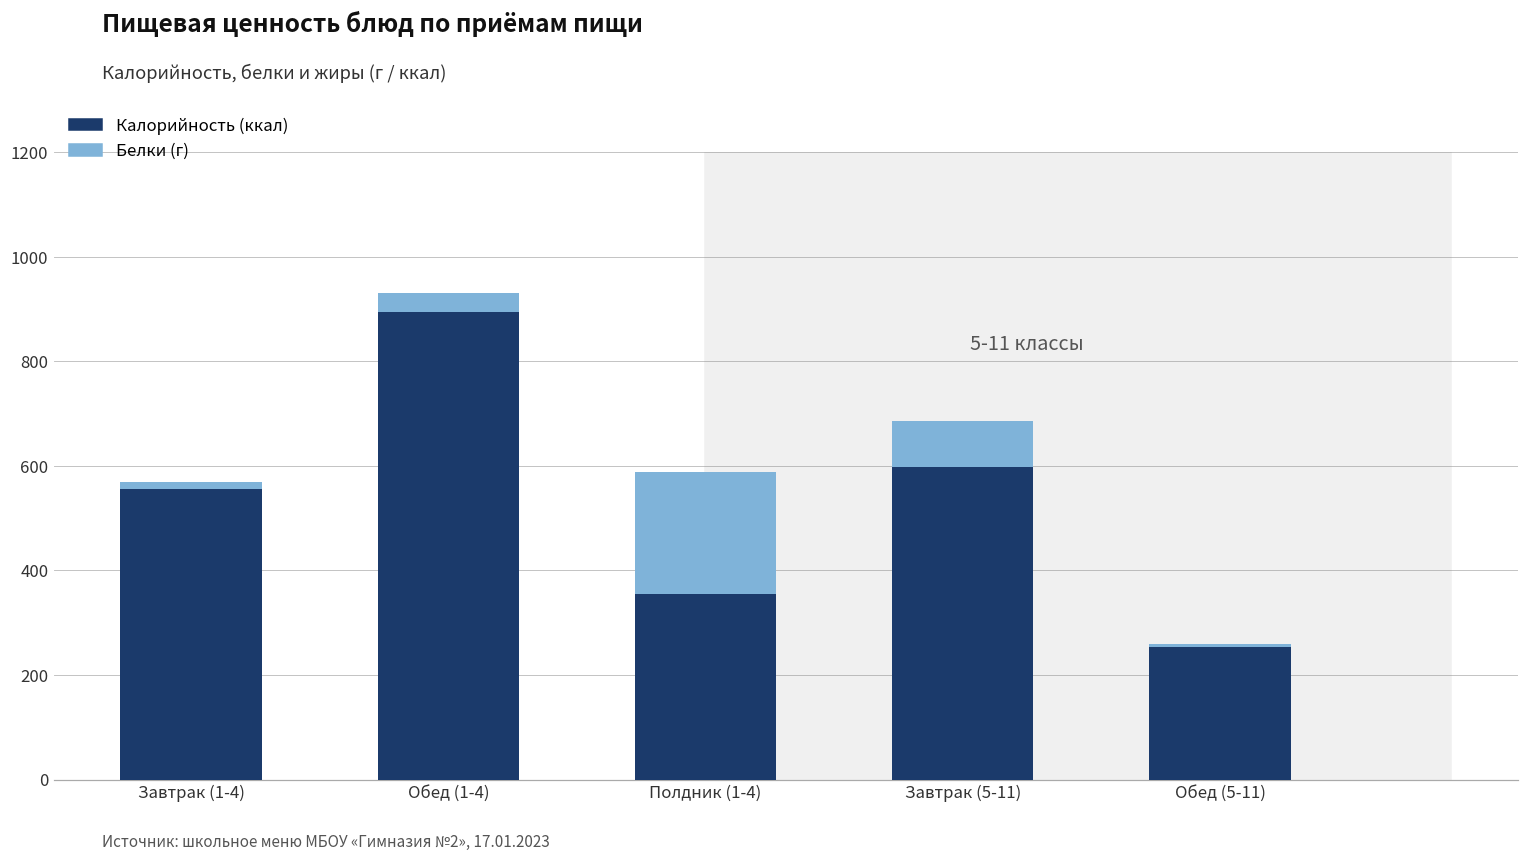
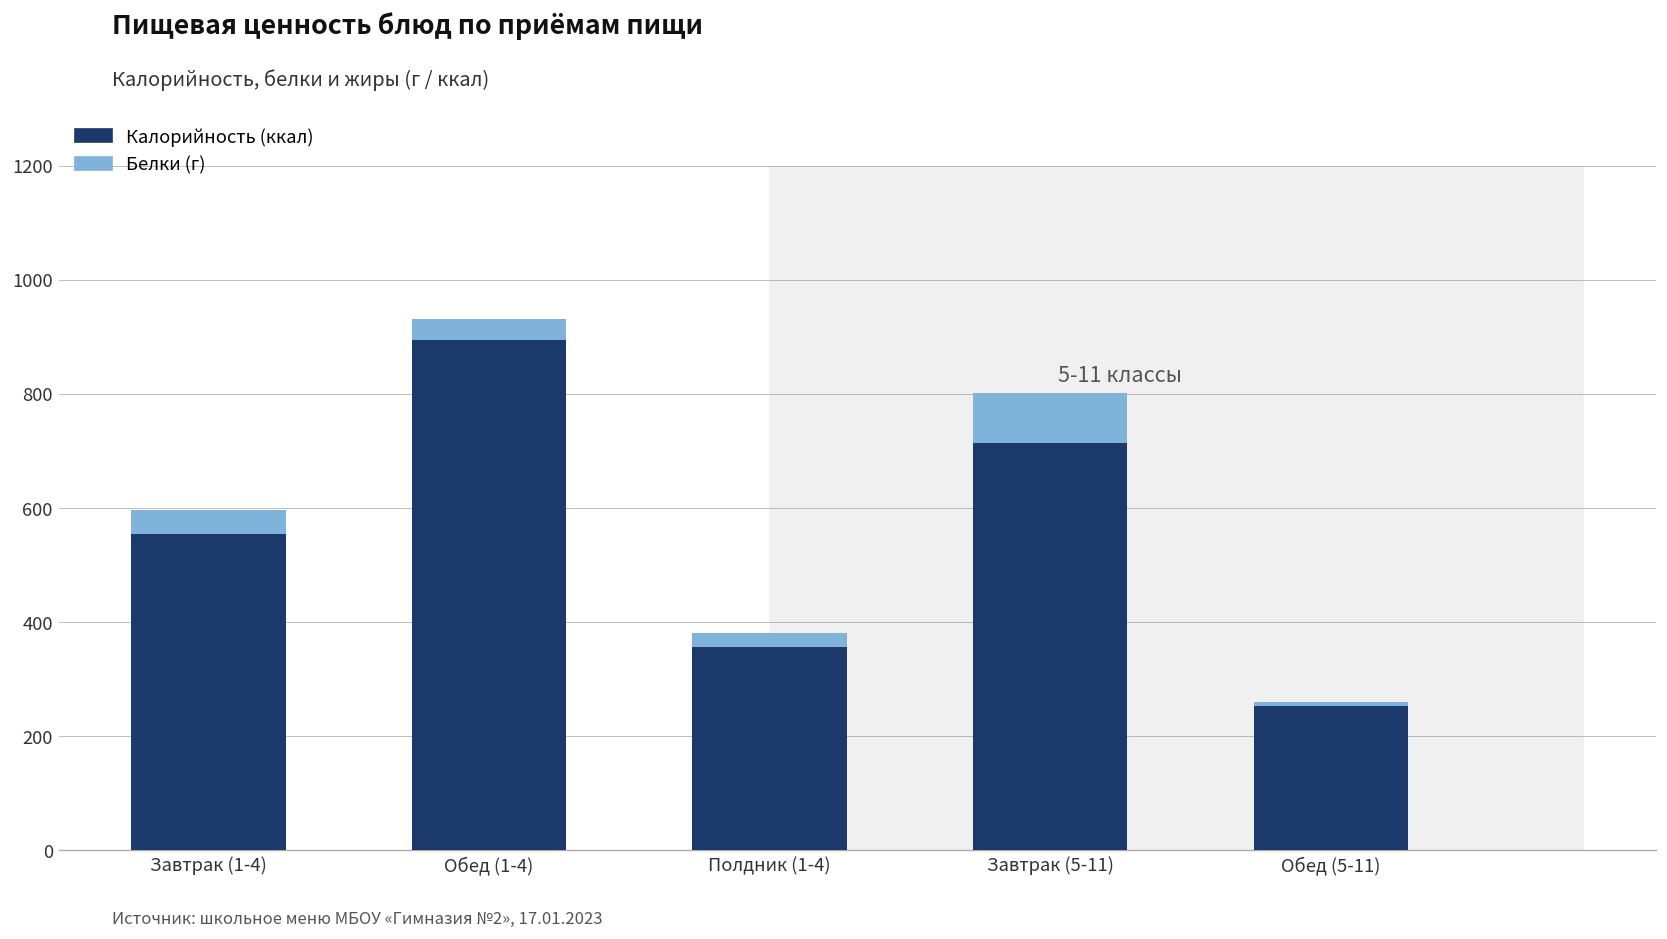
Белки (г), Завтрак (1-4): 10 -> 40
Белки (г), Полдник (1-4): 230 -> 30
Калорийность (ккал), Завтрак (5-11): 600 -> 710
